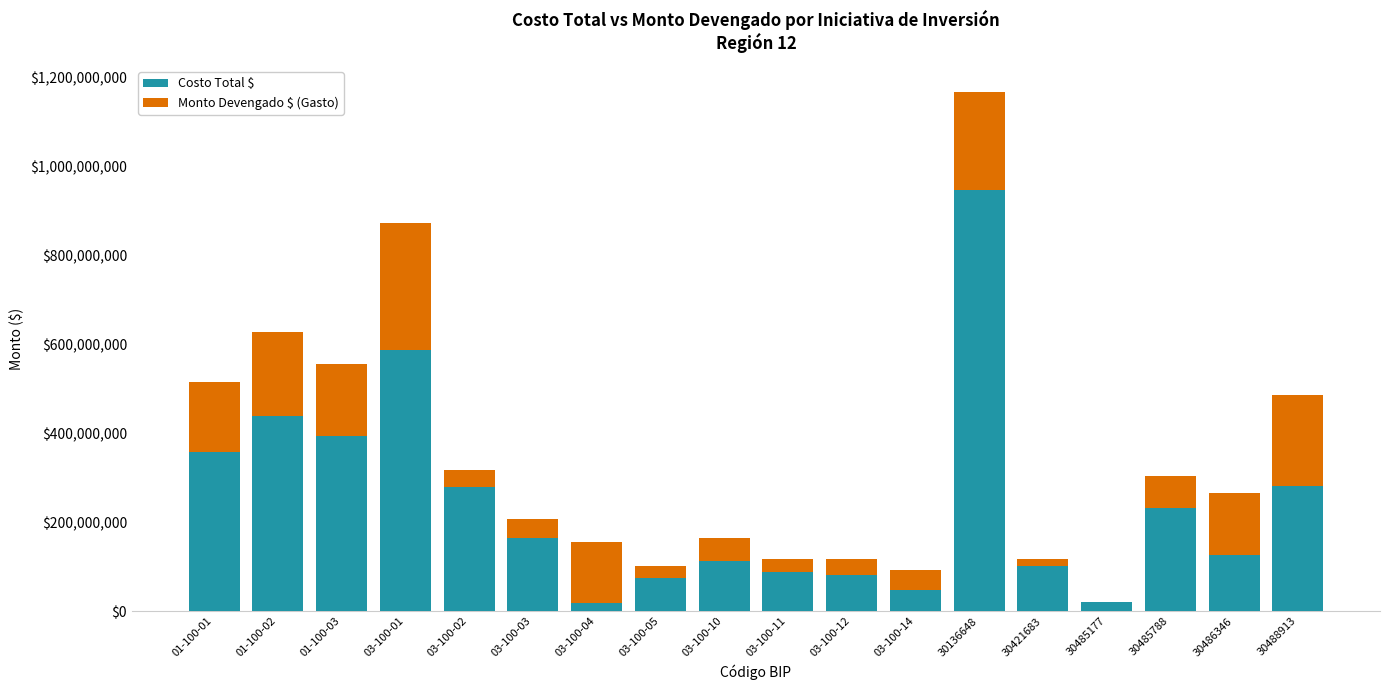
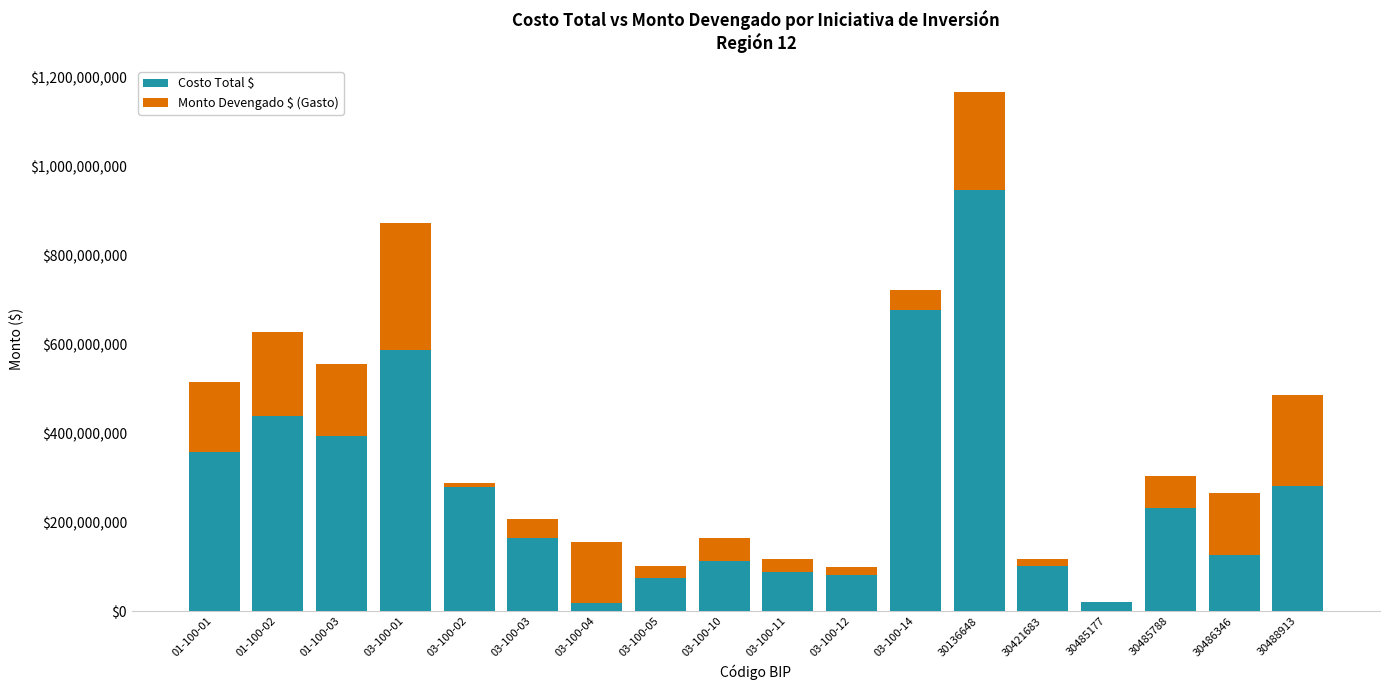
Monto Devengado $ (Gasto), 03-100-02: $40,000,000 -> $10,000,000
Monto Devengado $ (Gasto), 03-100-12: $40,000,000 -> $20,000,000
Costo Total $, 03-100-14: $50,000,000 -> $680,000,000
